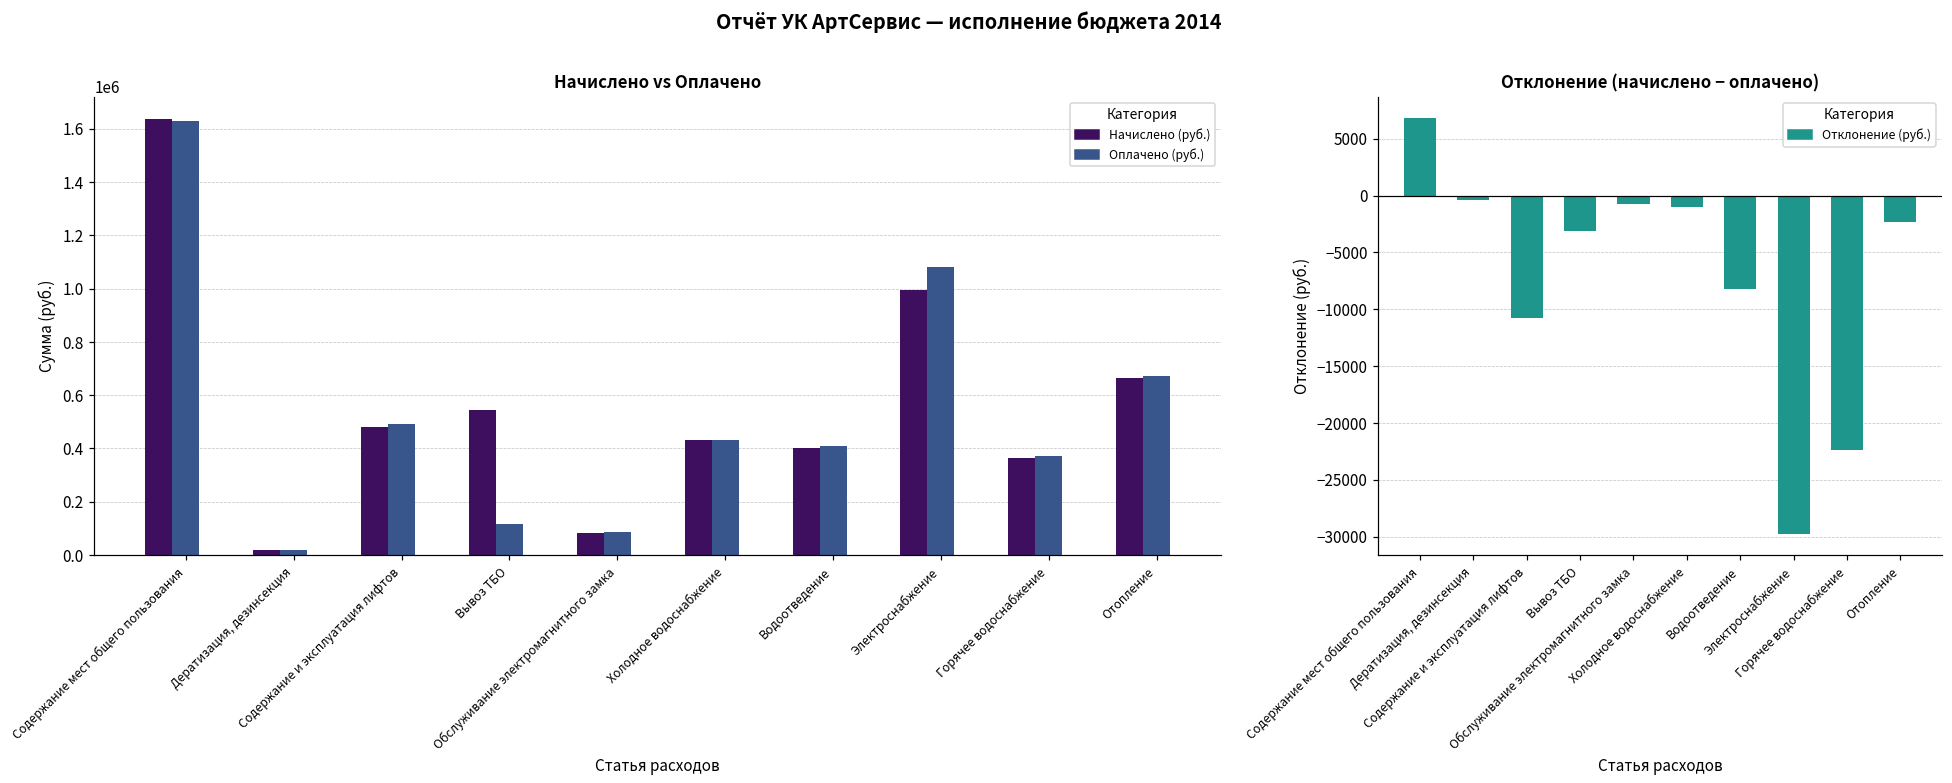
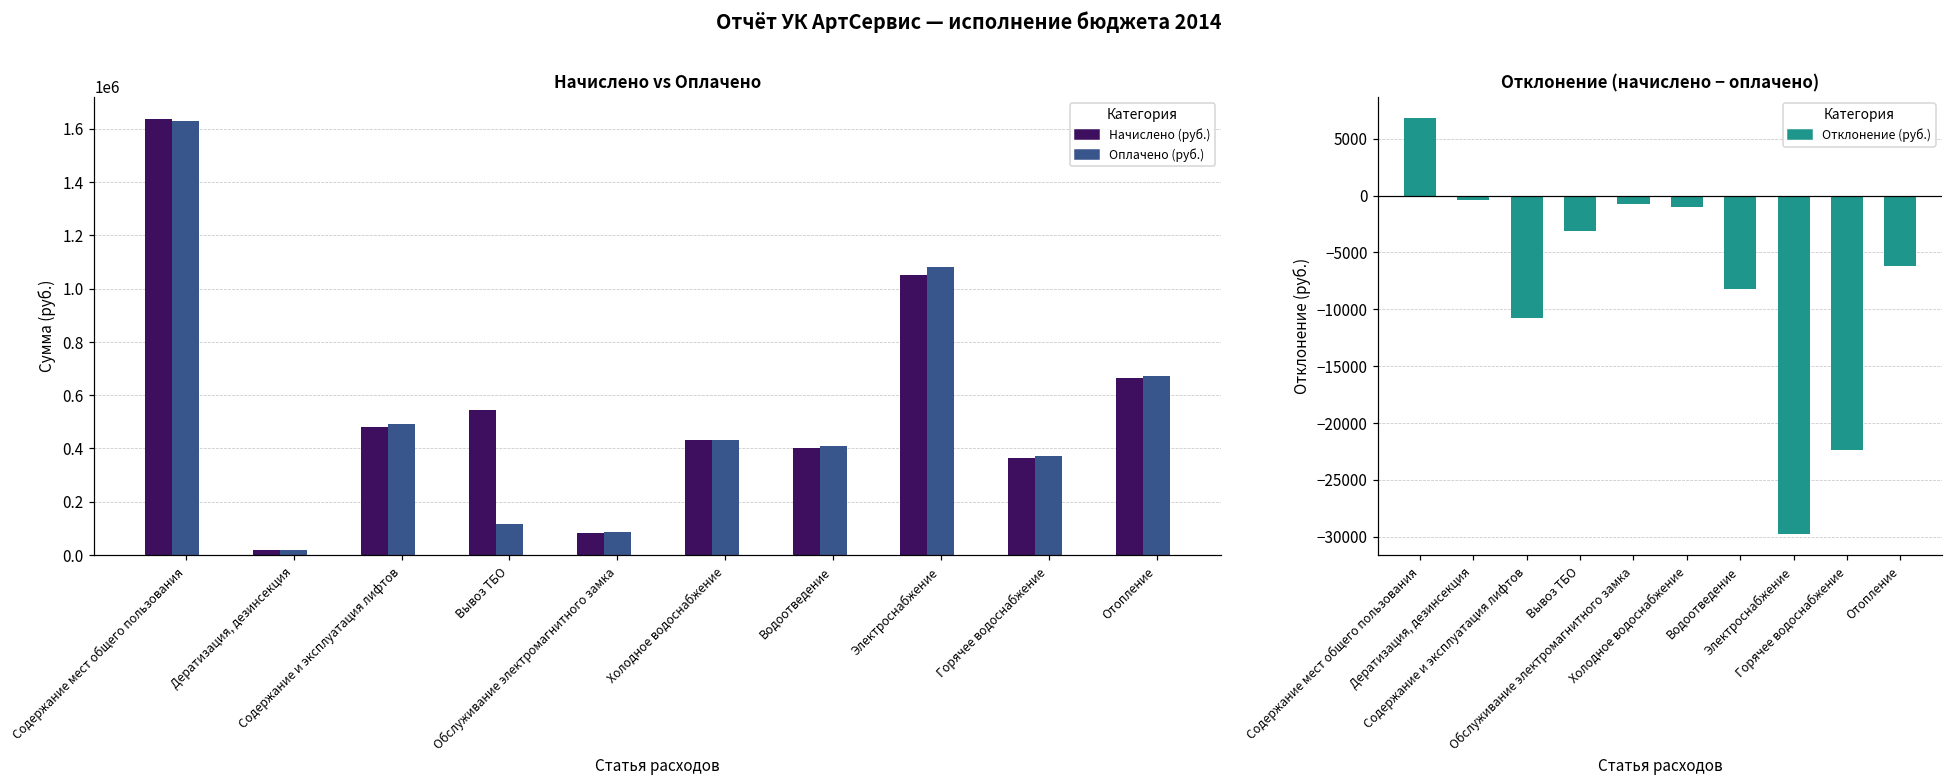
Начислено vs Оплачено, Начислено (руб.), Электроснабжение: 990000 -> 1050000
Отклонение (начислено − оплачено), Отопление: -2300 -> -6200
